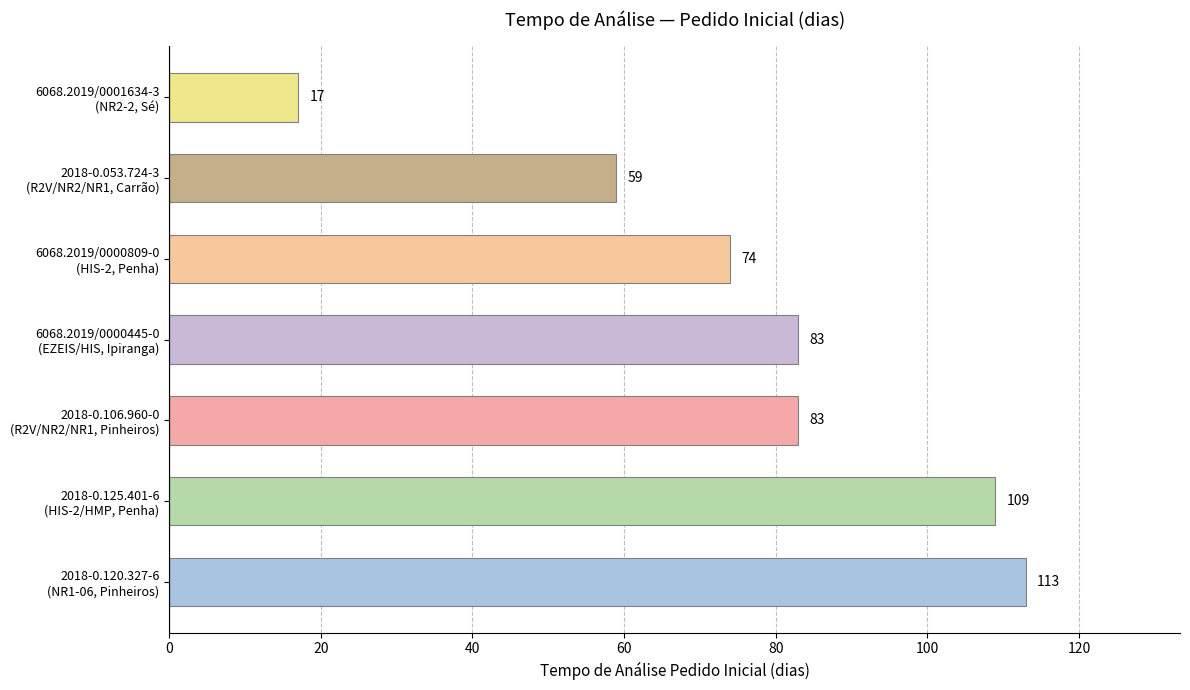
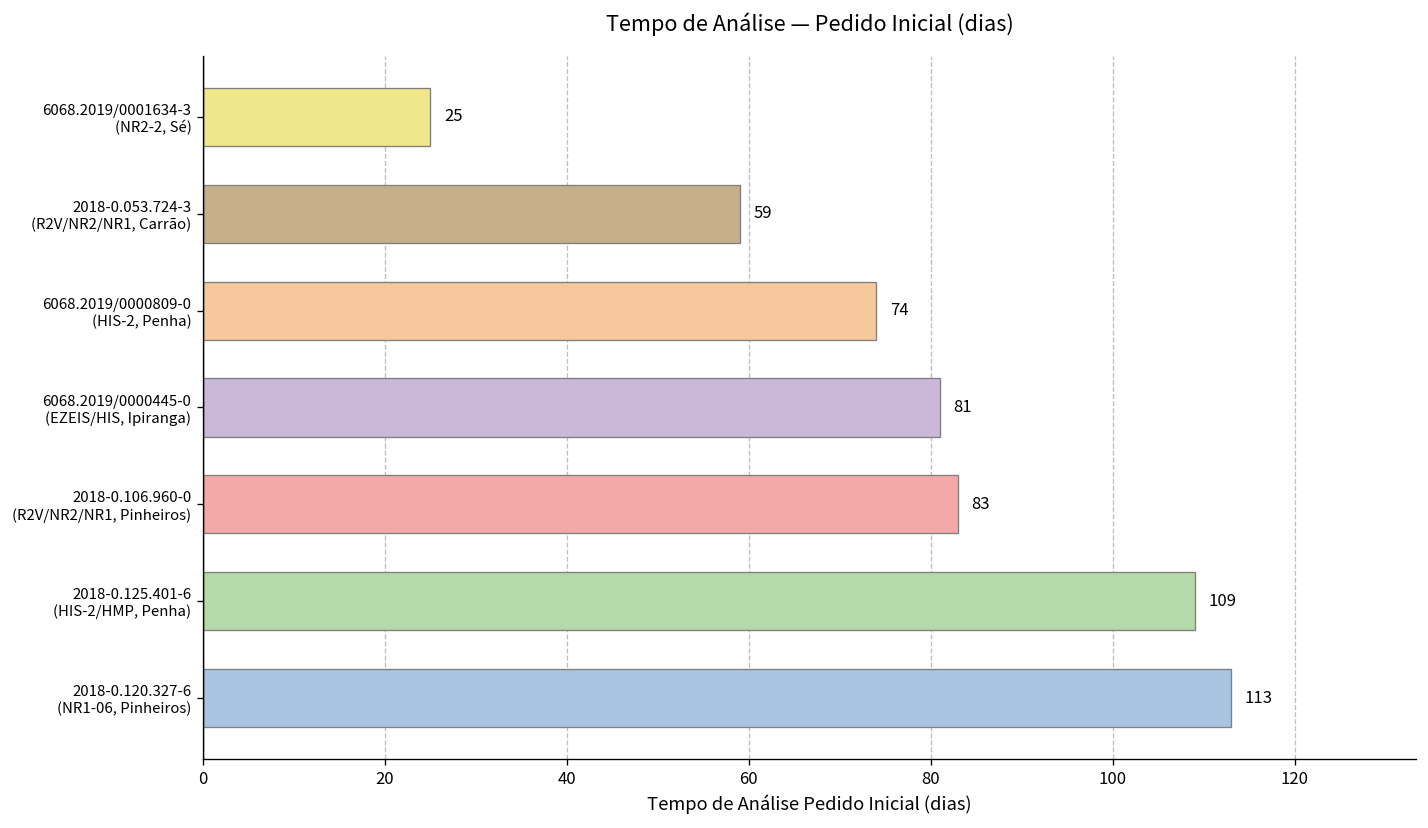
6068.2019/0001634-3 (NR2-2, Sé): 17 -> 25
6068.2019/0000445-0 (EZEIS/HIS, Ipiranga): 83 -> 81
